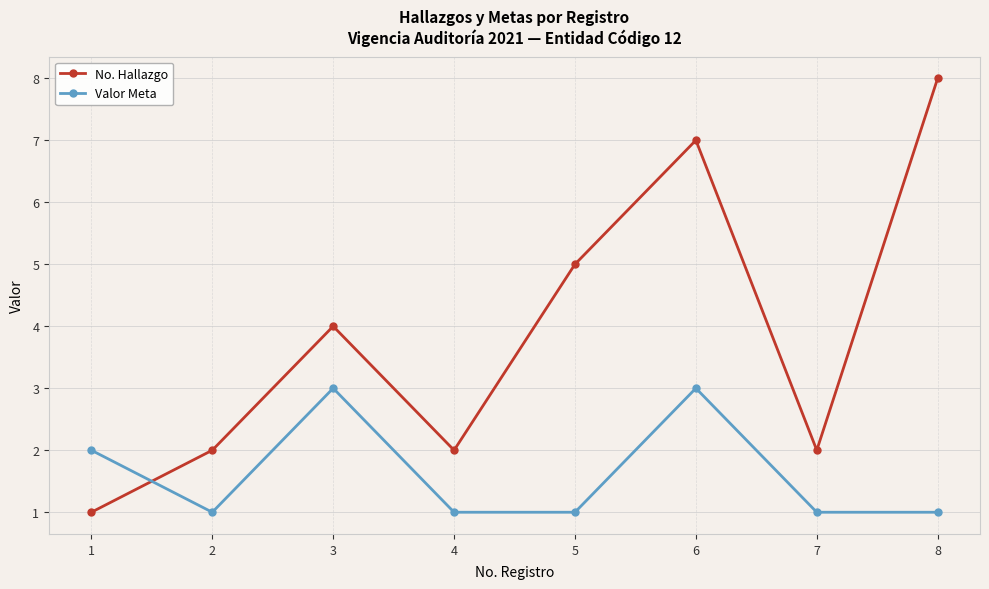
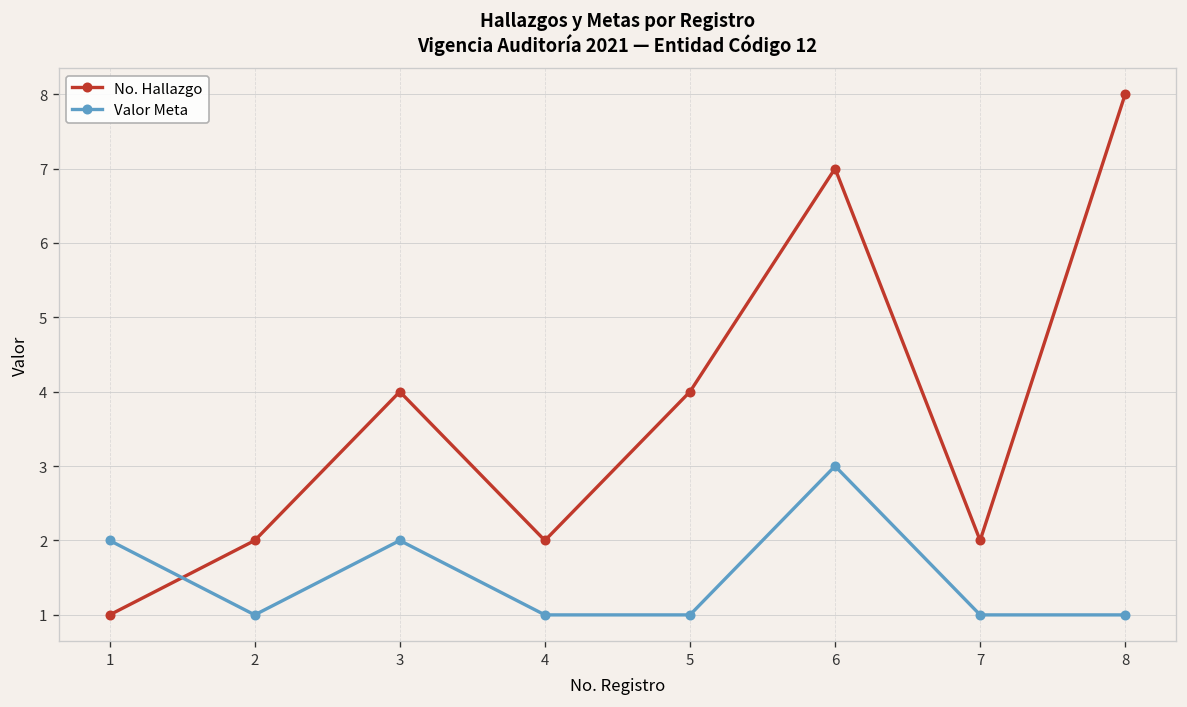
Valor Meta, 3: 3 -> 2
No. Hallazgo, 5: 5 -> 4
